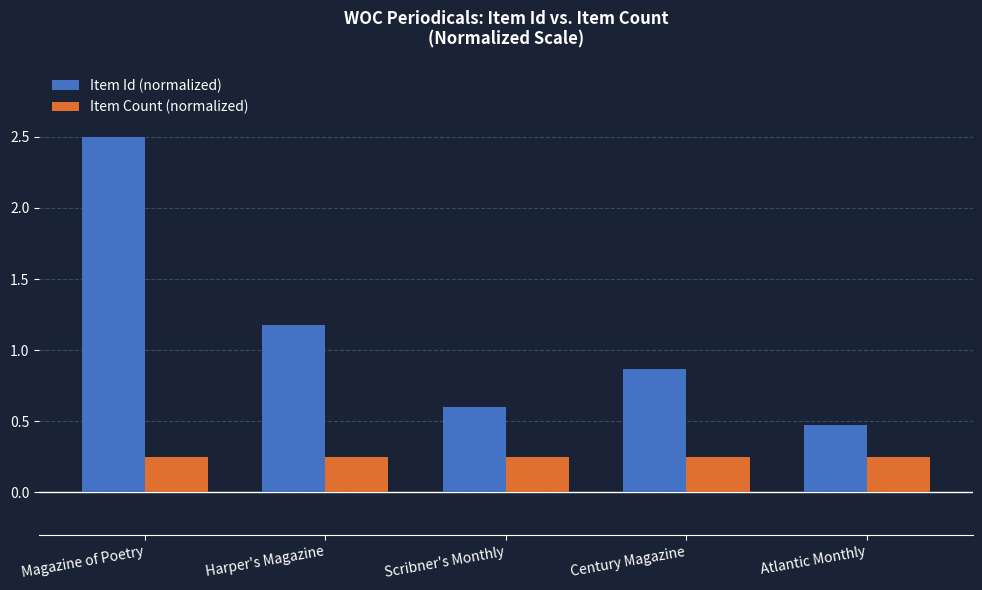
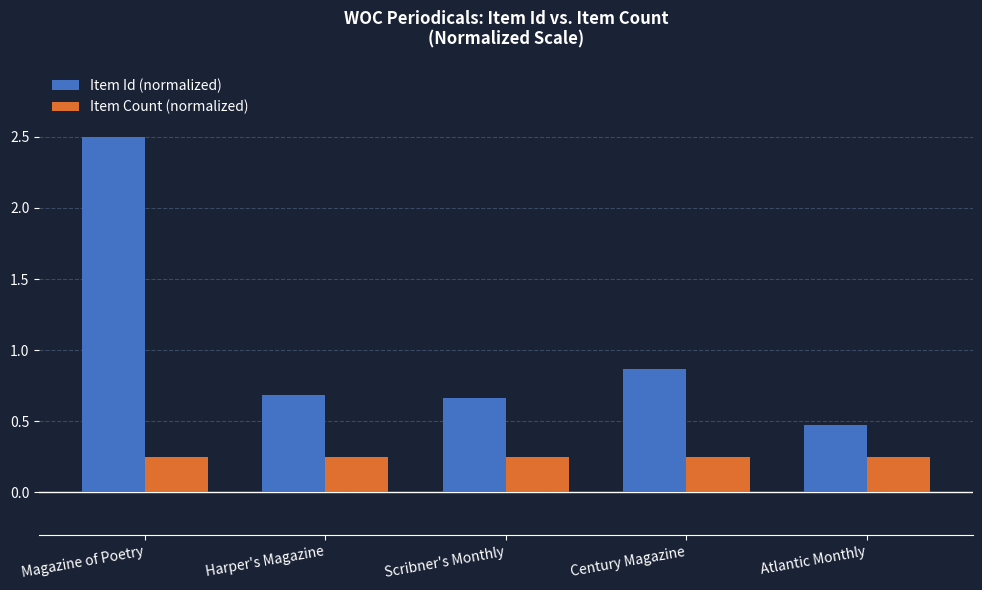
Item Id (normalized), Harper's Magazine: 1.18 -> 0.68
Item Id (normalized), Scribner's Monthly: 0.60 -> 0.66
